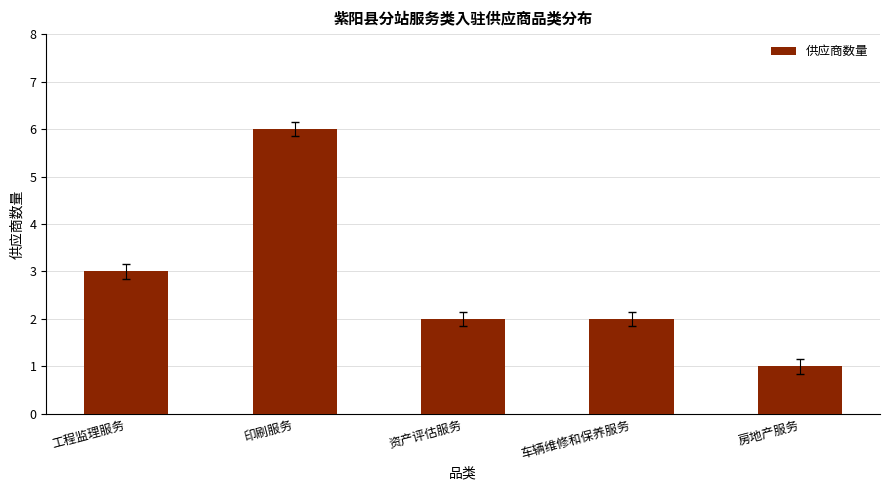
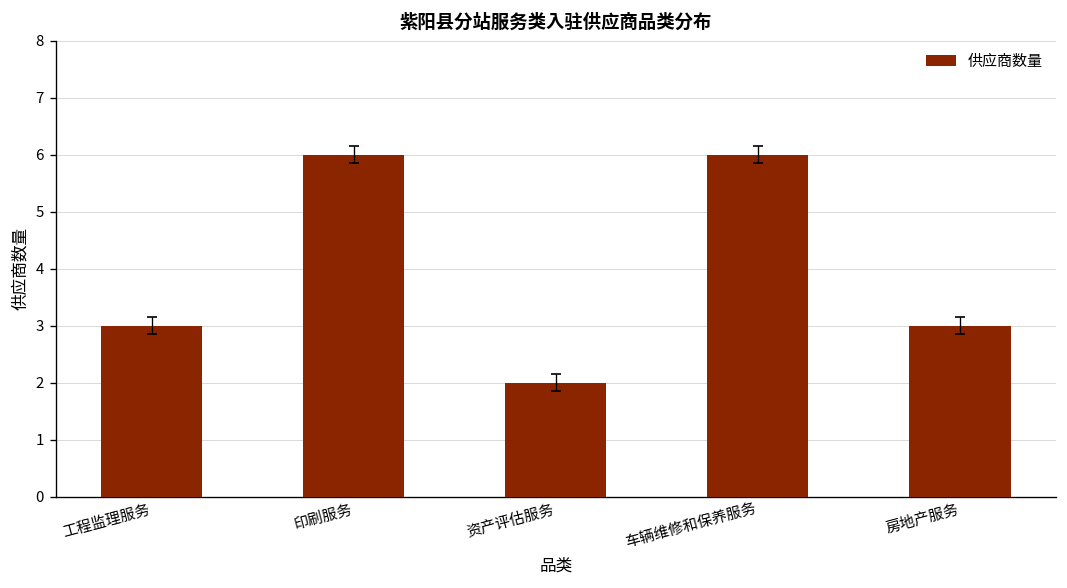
供应商数量, 车辆维修和保养服务: 2 -> 6
供应商数量, 房地产服务: 1 -> 3
